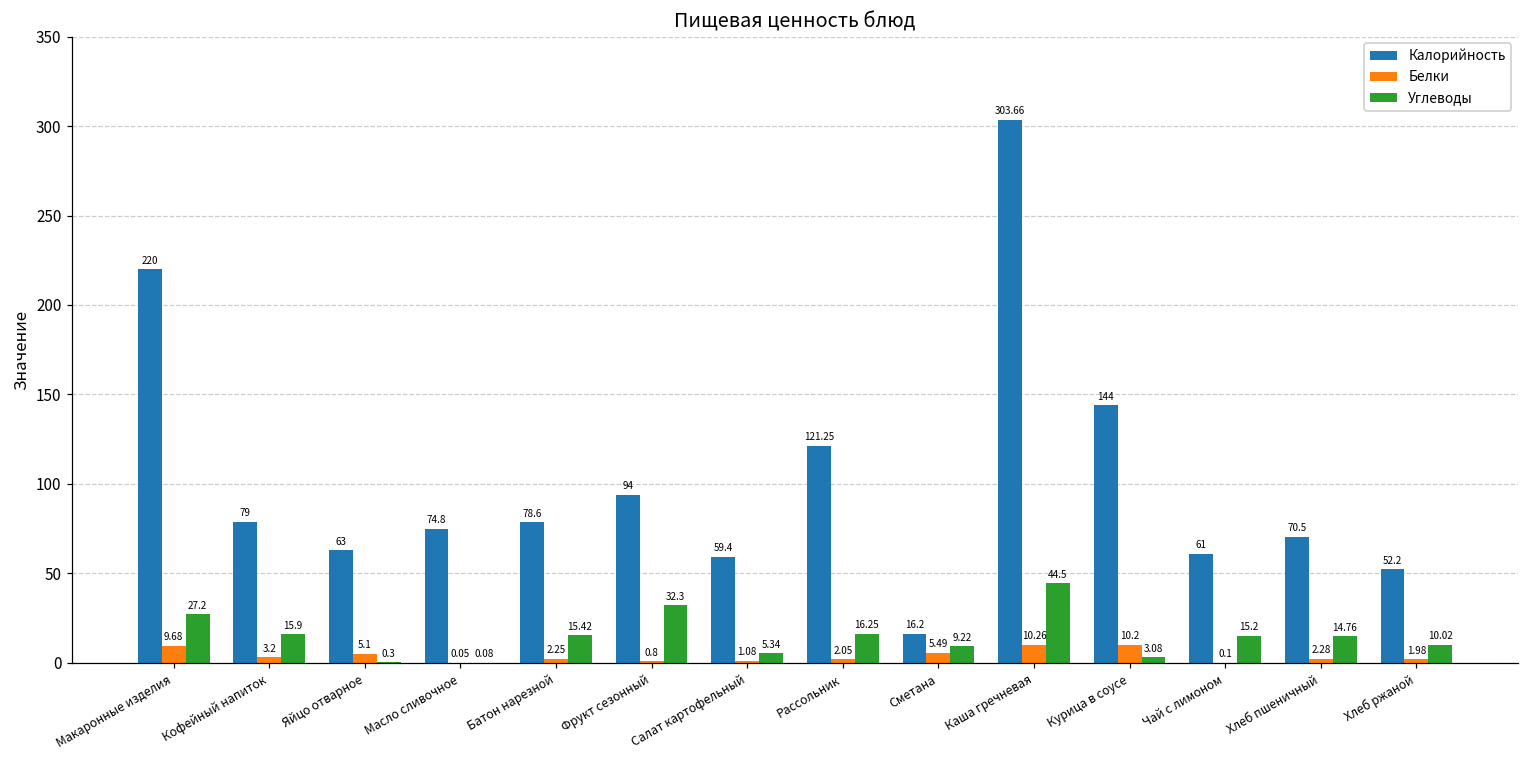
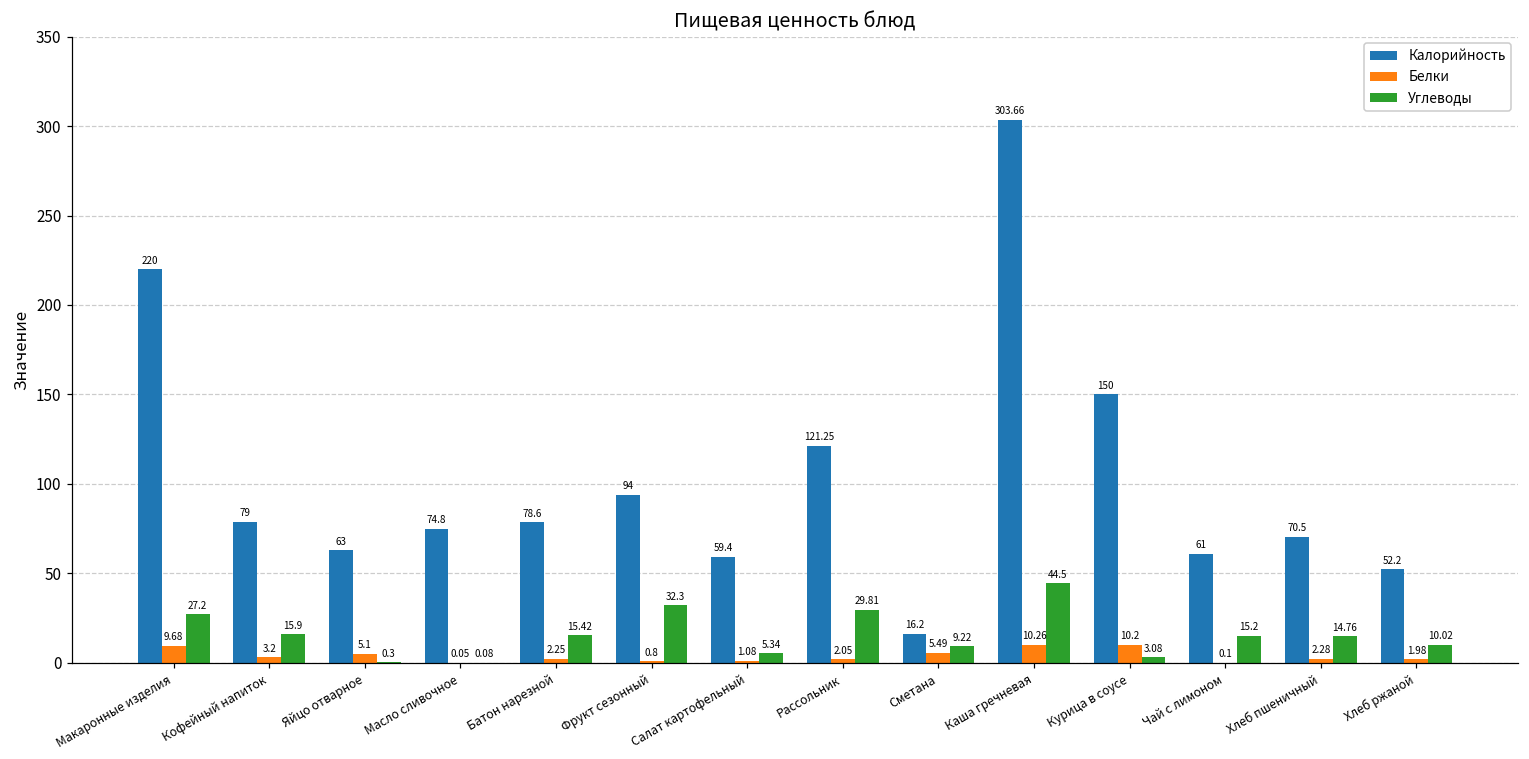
Углеводы, Рассольник: 16.25 -> 29.81
Калорийность, Курица в соусе: 144 -> 150
